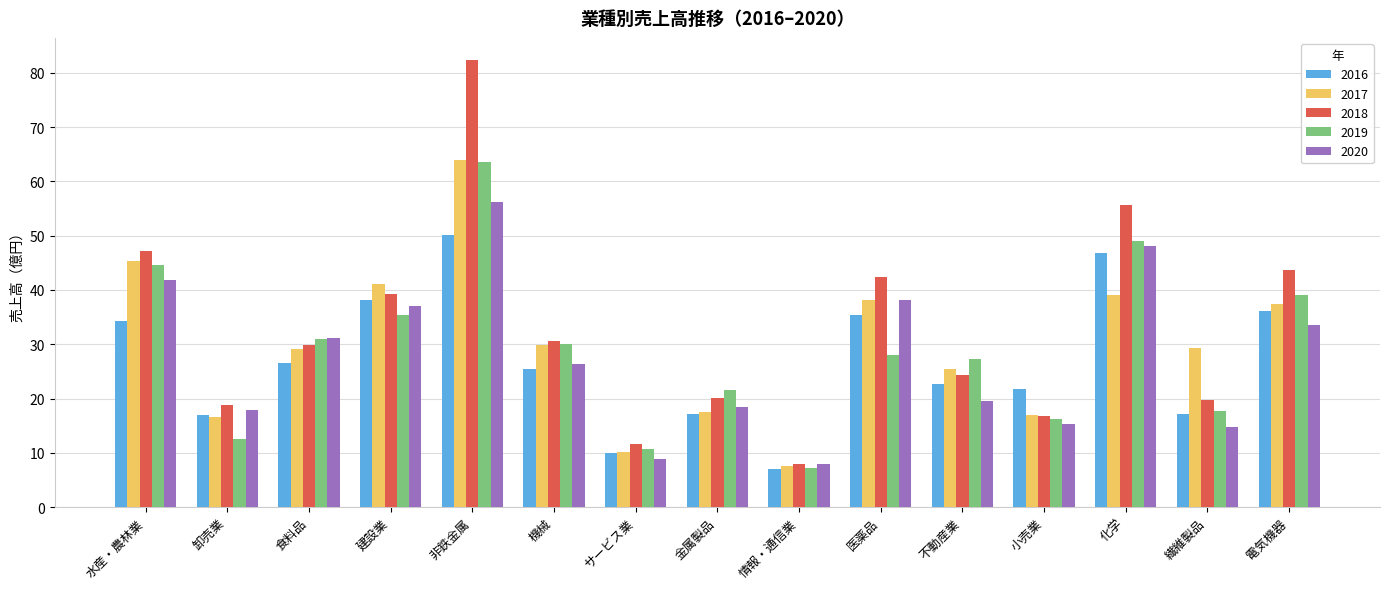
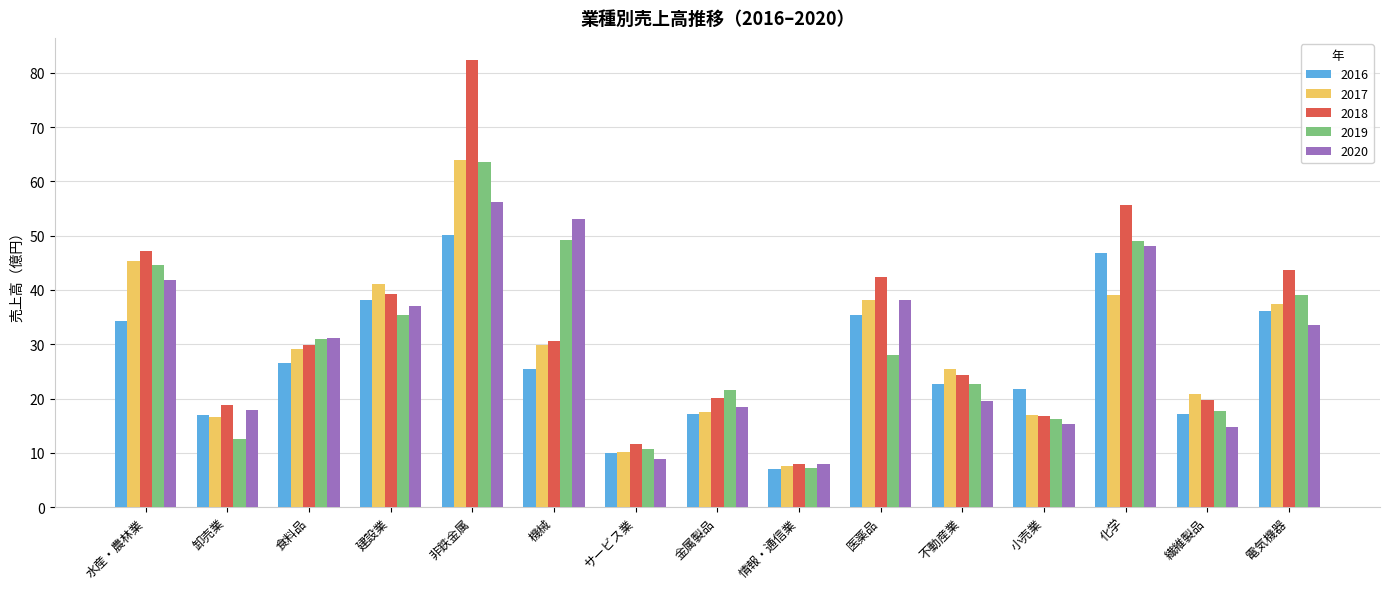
2019, 機械: 30 -> 49
2020, 機械: 26 -> 53
2019, 不動産業: 27 -> 23
2017, 繊維製品: 29 -> 21
